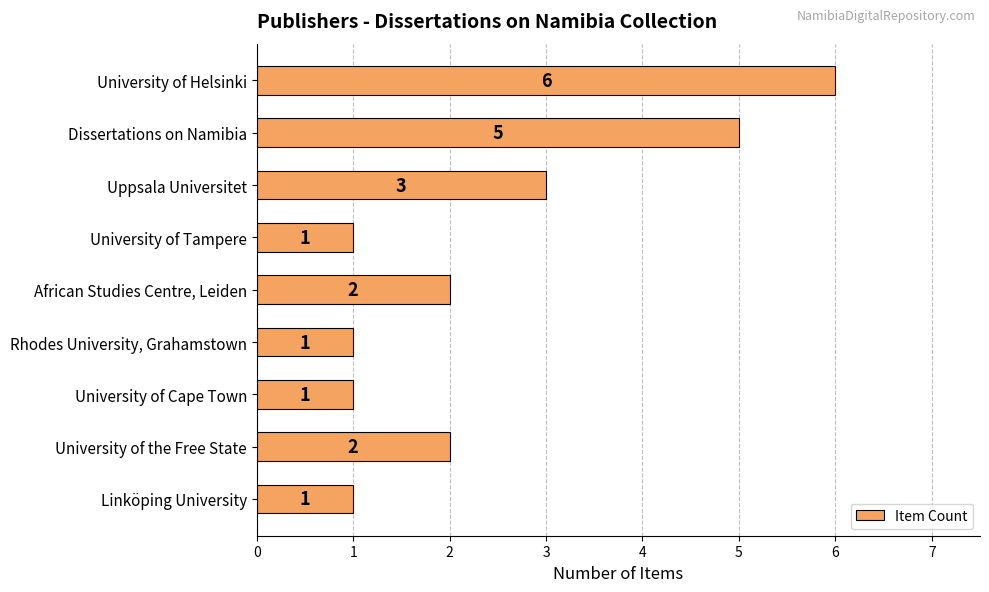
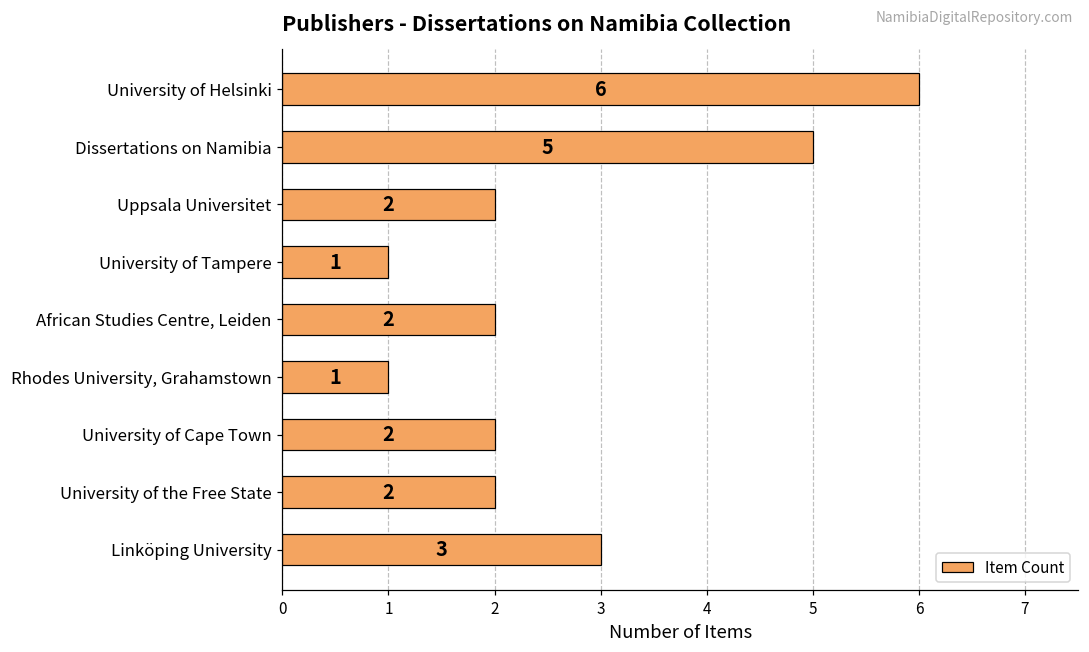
Uppsala Universitet: 3 -> 2
University of Cape Town: 1 -> 2
Linköping University: 1 -> 3
